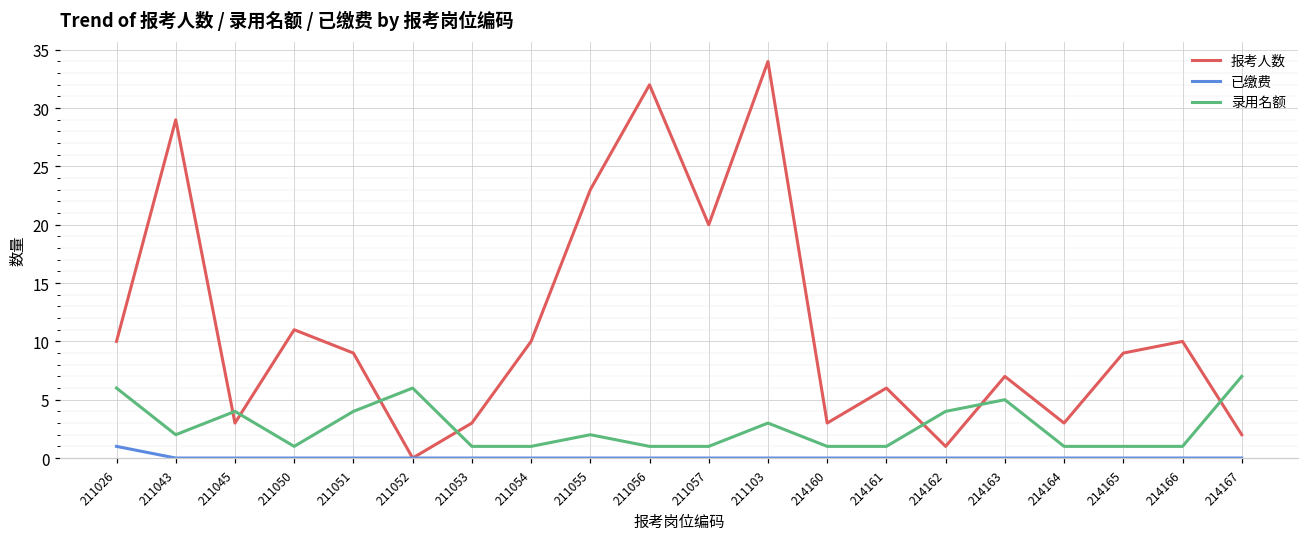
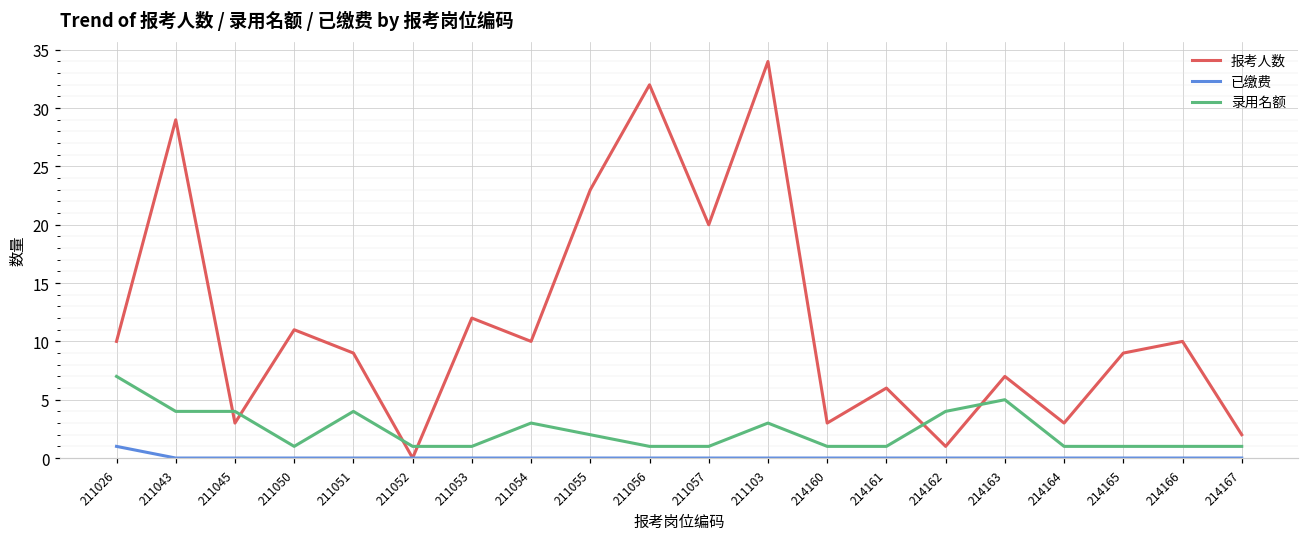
录用名额, 211026: 6 -> 7
录用名额, 211043: 2 -> 4
录用名额, 211052: 6 -> 1
报考人数, 211053: 3 -> 12
录用名额, 211054: 1 -> 3
录用名额, 214167: 7 -> 1
